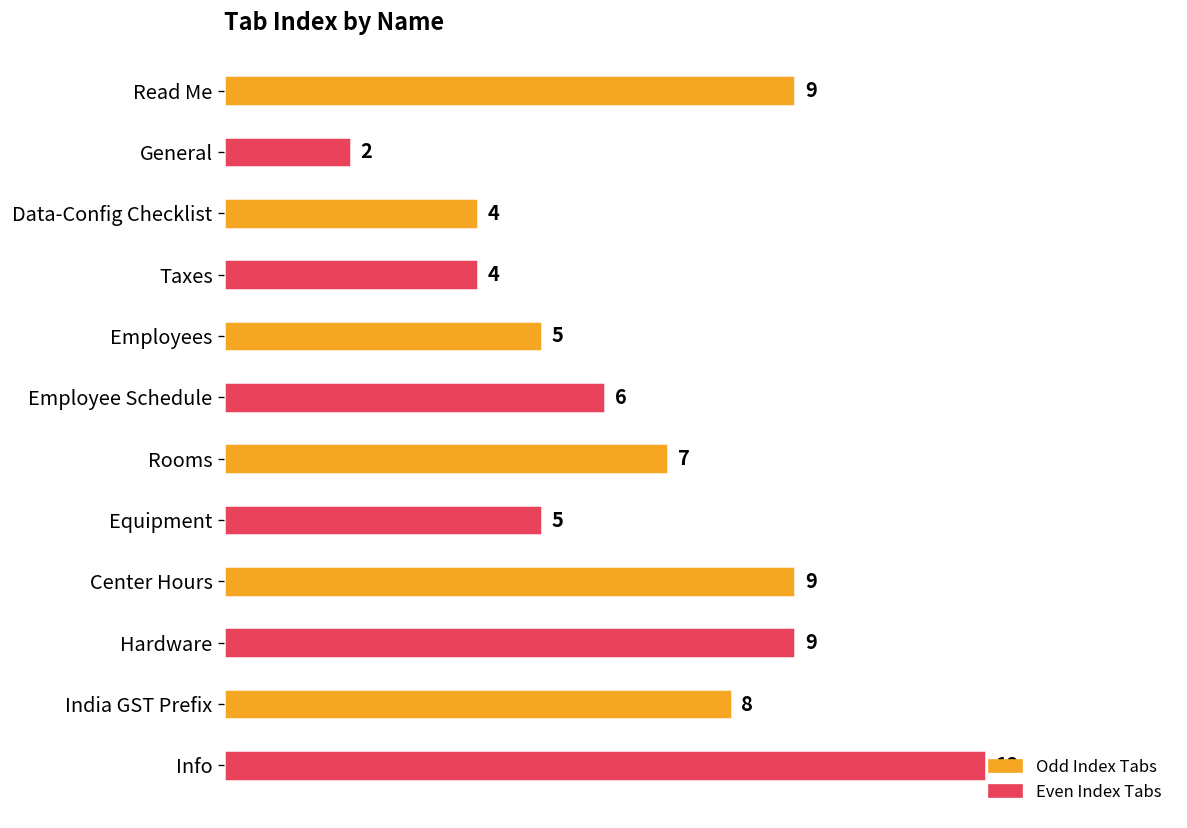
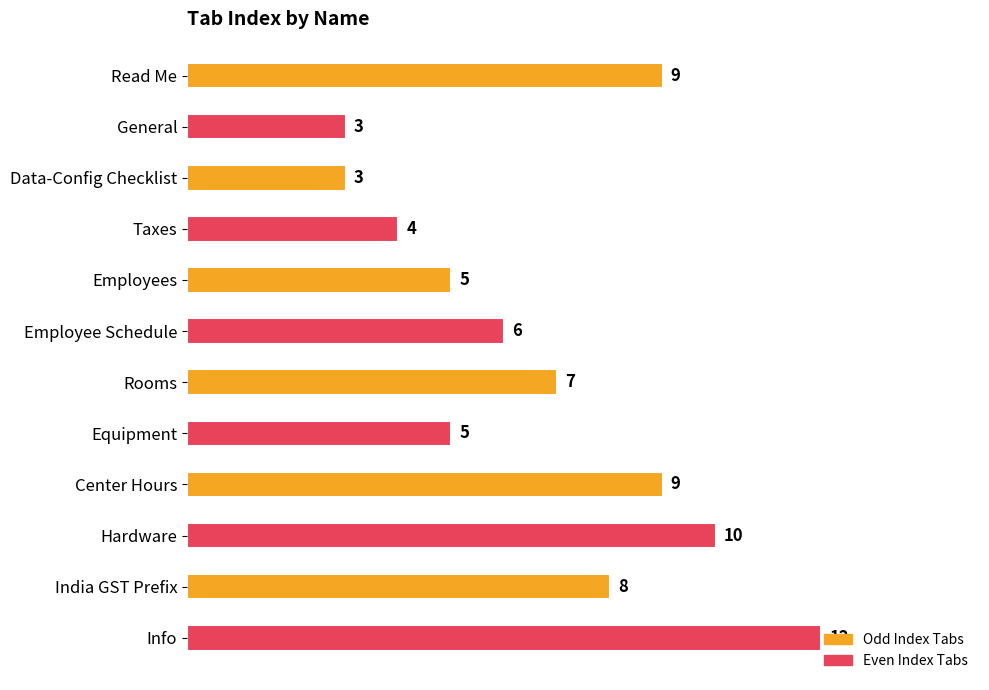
General: 2 -> 3
Data-Config Checklist: 4 -> 3
Hardware: 9 -> 10
